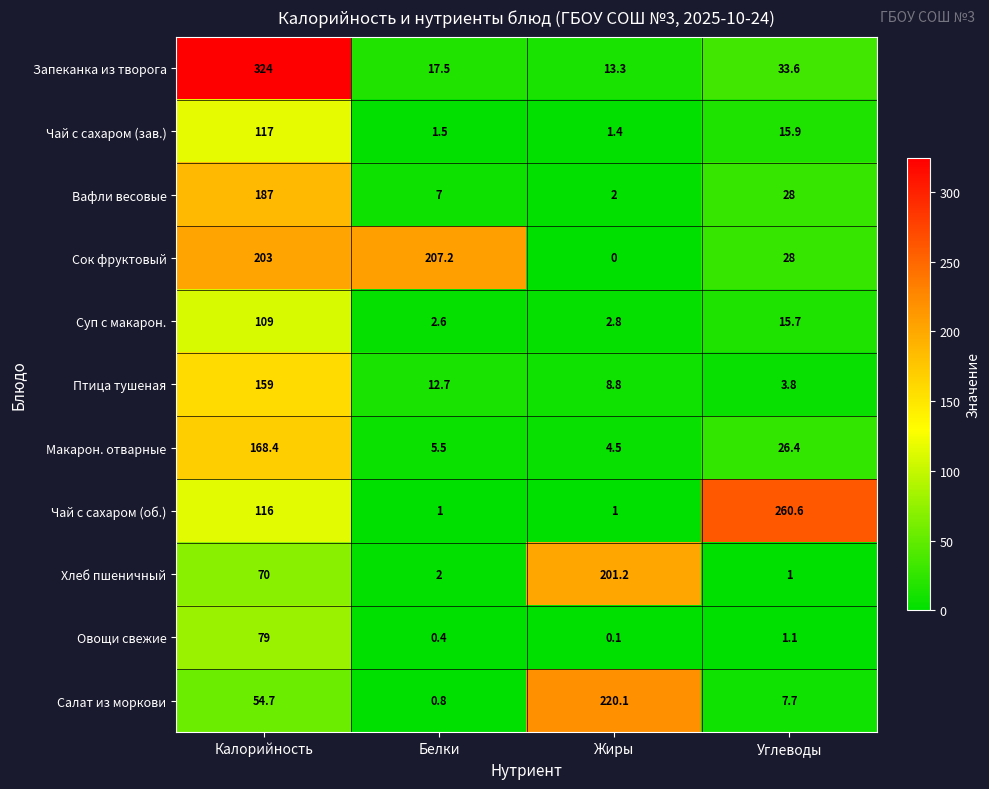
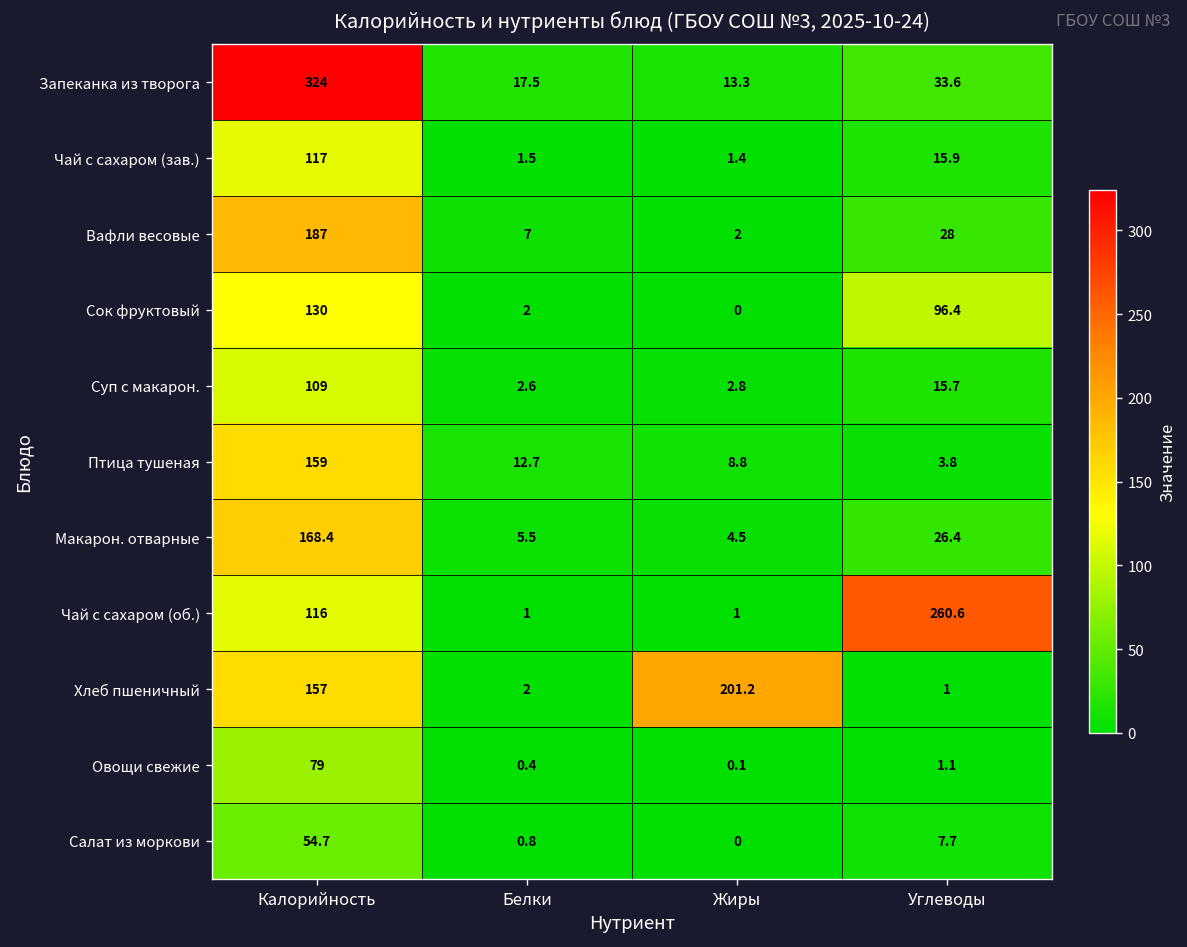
Сок фруктовый, Калорийность: 203 -> 130
Сок фруктовый, Белки: 207.2 -> 2
Сок фруктовый, Углеводы: 28 -> 96.4
Хлеб пшеничный, Калорийность: 70 -> 157
Салат из моркови, Жиры: 220.1 -> 0
